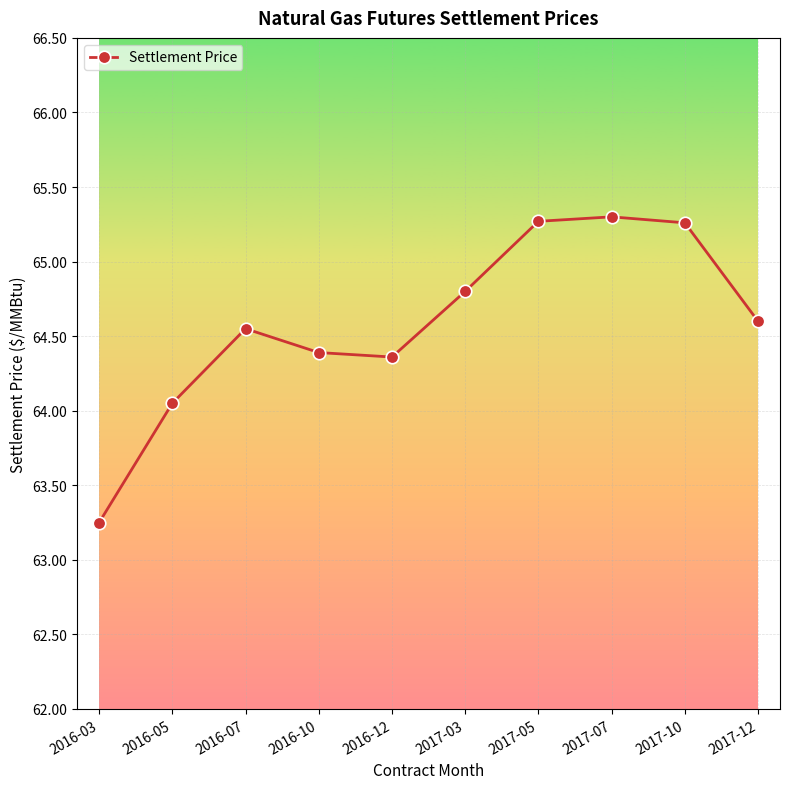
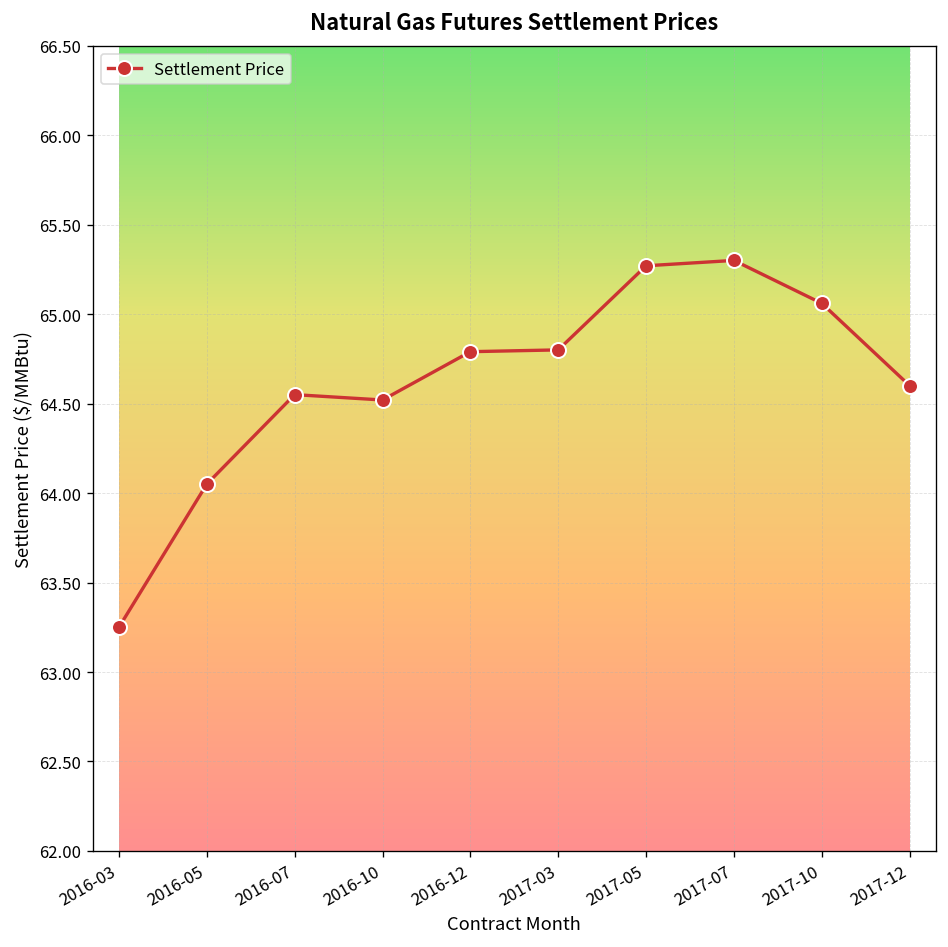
2016-10: 64.39 -> 64.52
2016-12: 64.36 -> 64.79
2017-10: 65.26 -> 65.06
